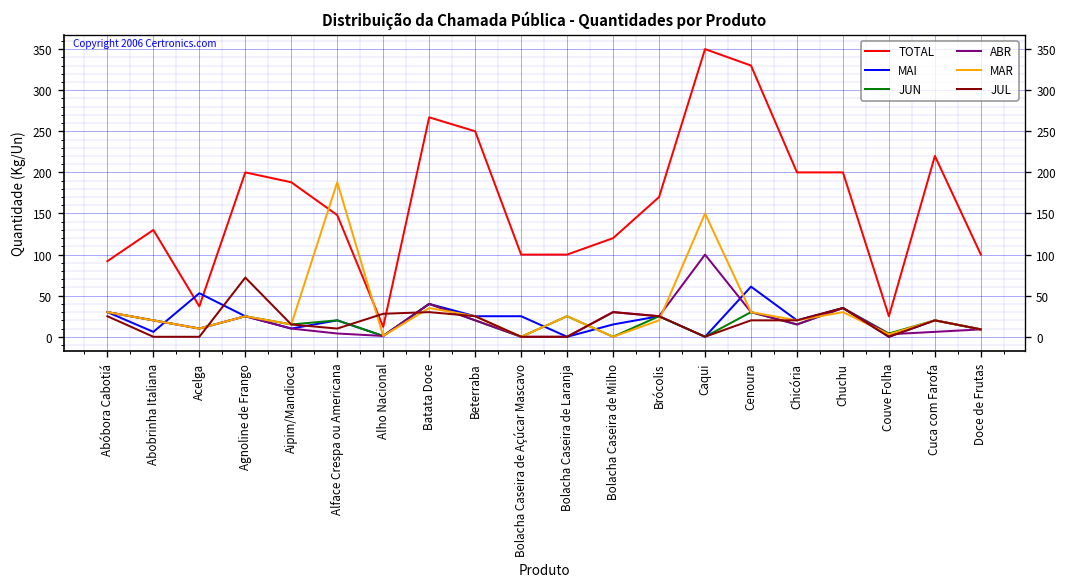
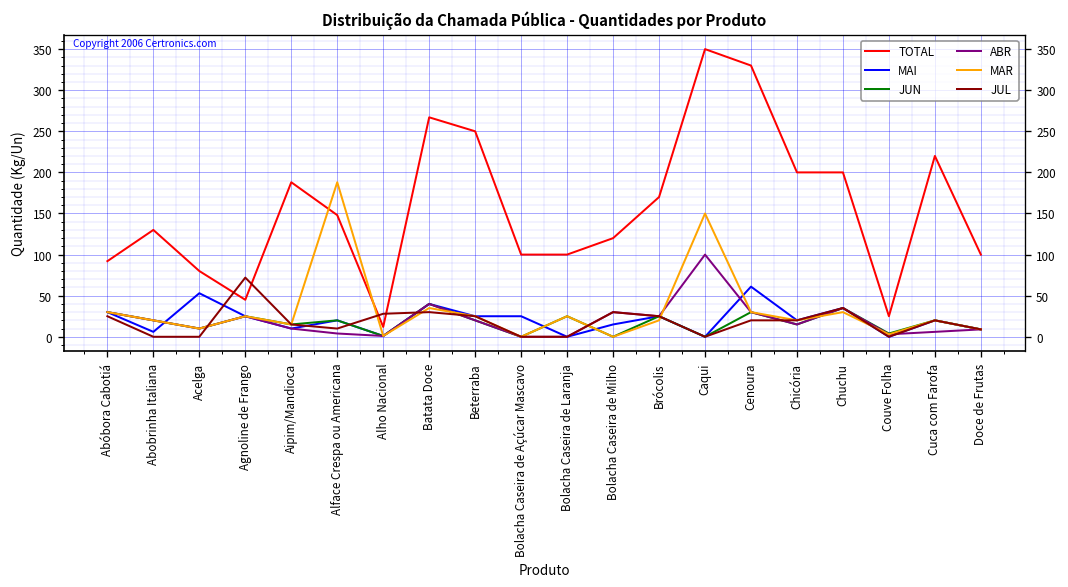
TOTAL, Acelga: 40 -> 80
TOTAL, Agnoline de Frango: 200 -> 50
